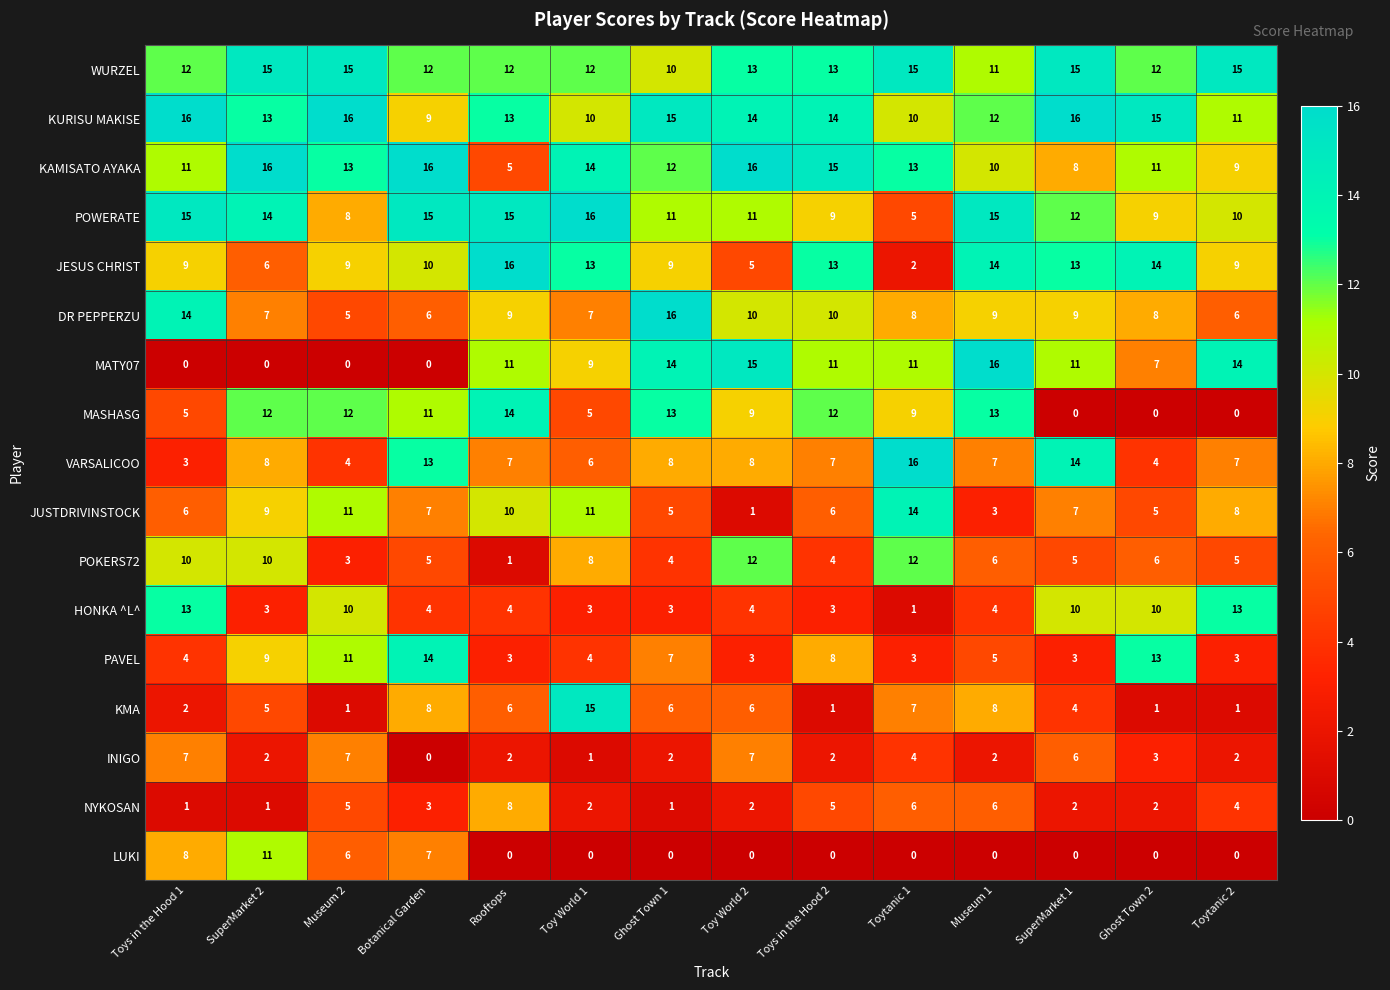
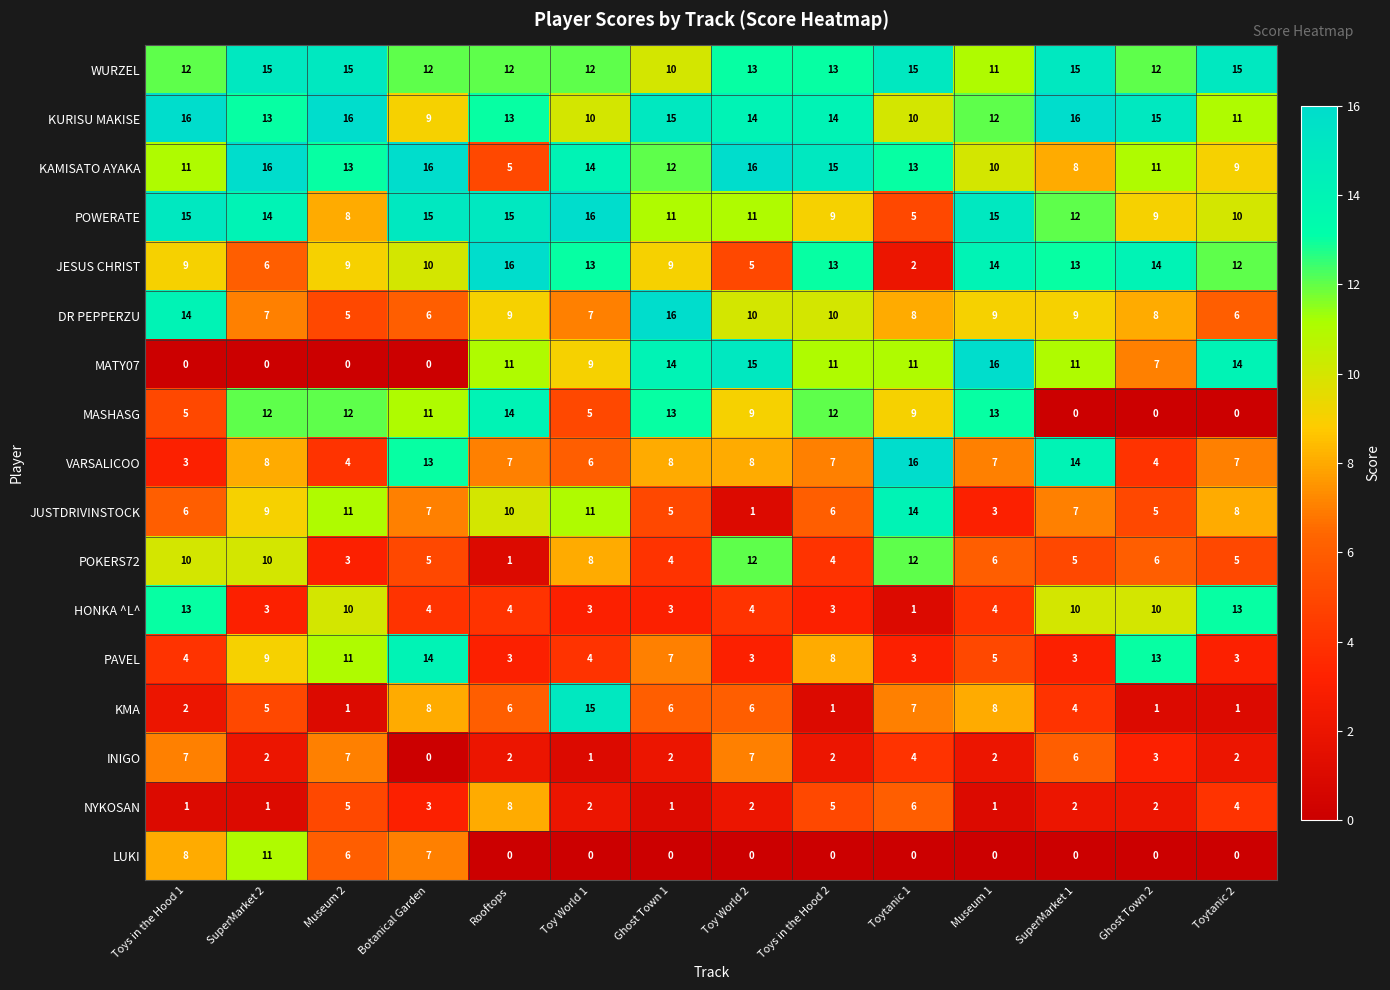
JESUS CHRIST, Toytanic 2: 9 -> 12
NYKOSAN, Museum 1: 6 -> 1
